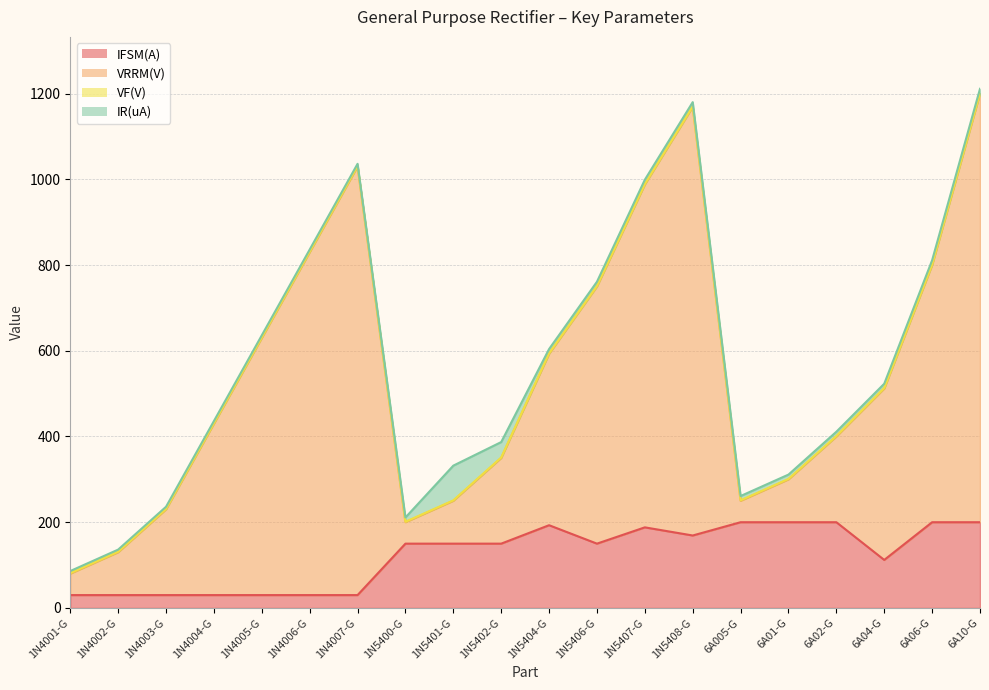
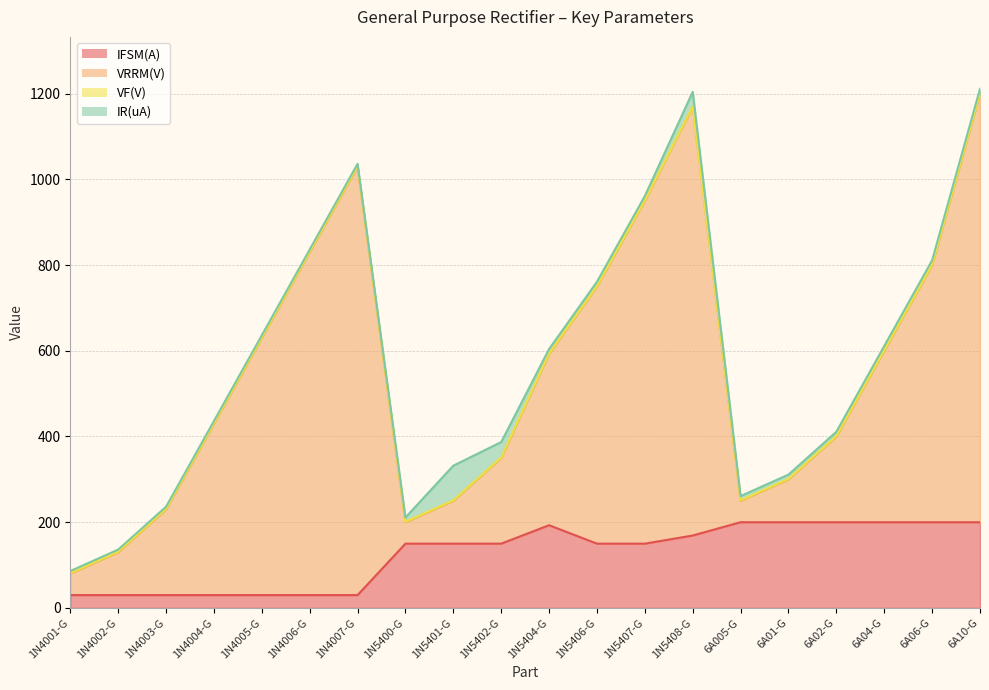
IFSM(A), 1N5407-G: 190 -> 150
IR(uA), 1N5408-G: 10 -> 30
IFSM(A), 6A04-G: 110 -> 200
